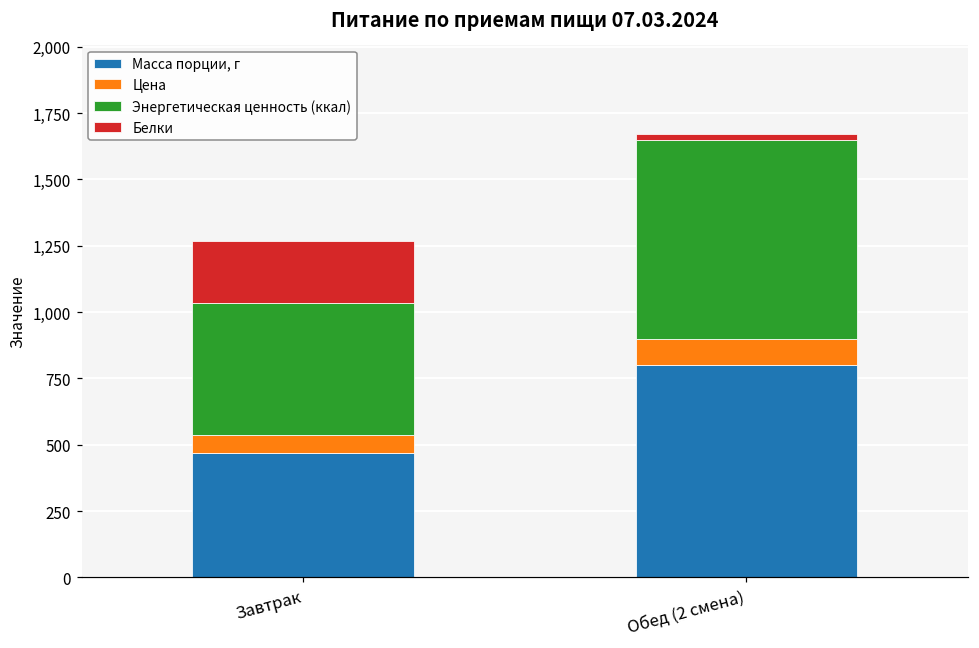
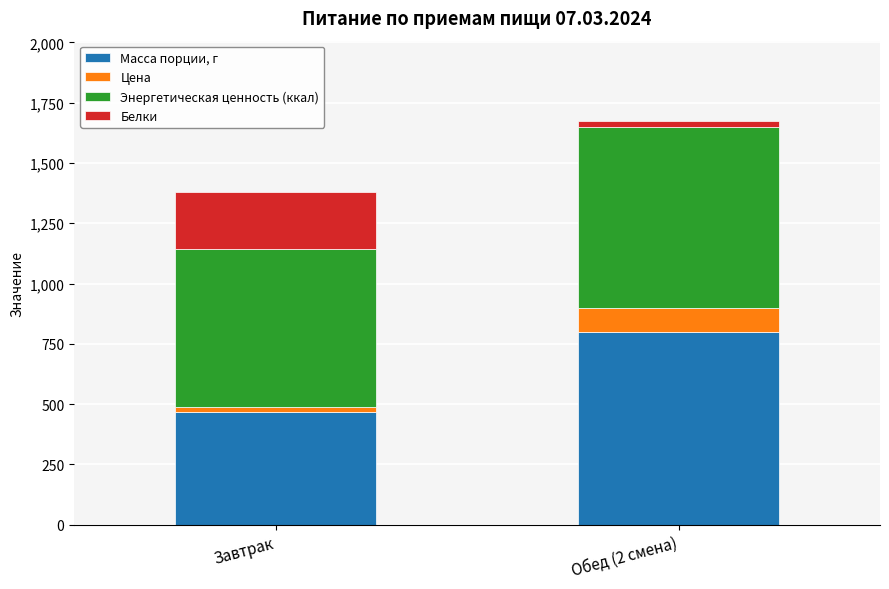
Цена, Завтрак: 70 -> 20
Энергетическая ценность (ккал), Завтрак: 500 -> 660
